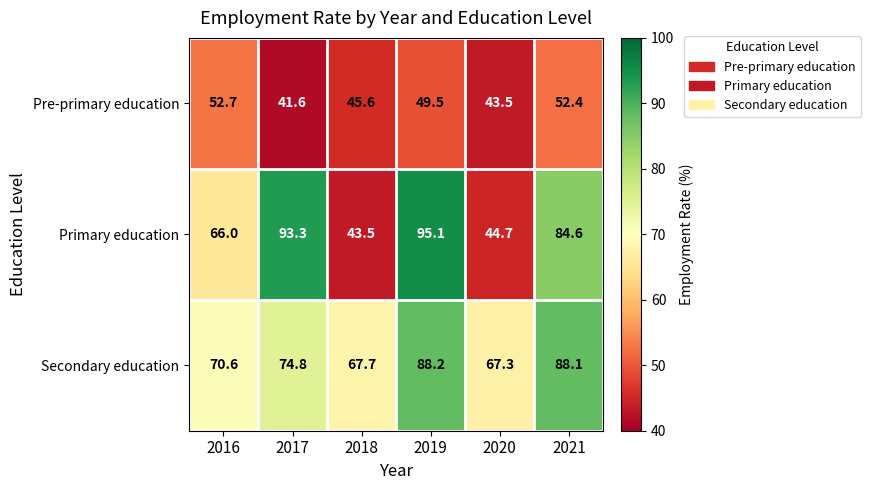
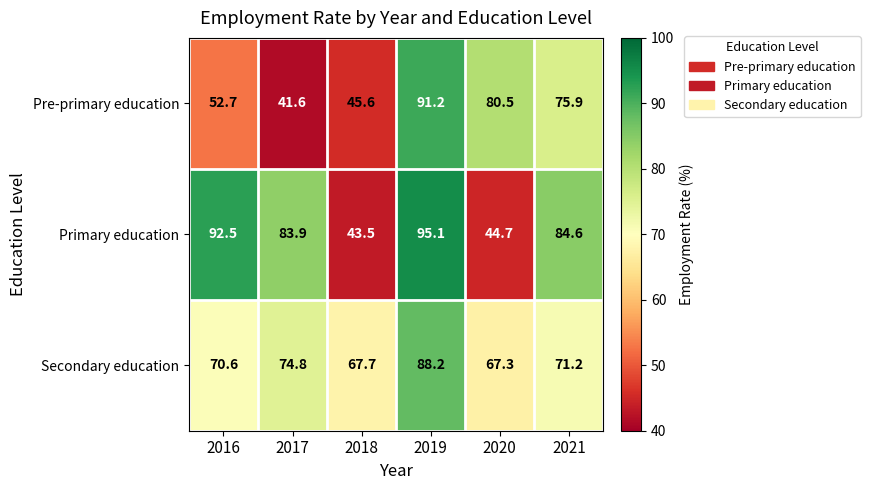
Pre-primary education, 2019: 49.5 -> 91.2
Pre-primary education, 2020: 43.5 -> 80.5
Pre-primary education, 2021: 52.4 -> 75.9
Primary education, 2016: 66.0 -> 92.5
Primary education, 2017: 93.3 -> 83.9
Secondary education, 2021: 88.1 -> 71.2
